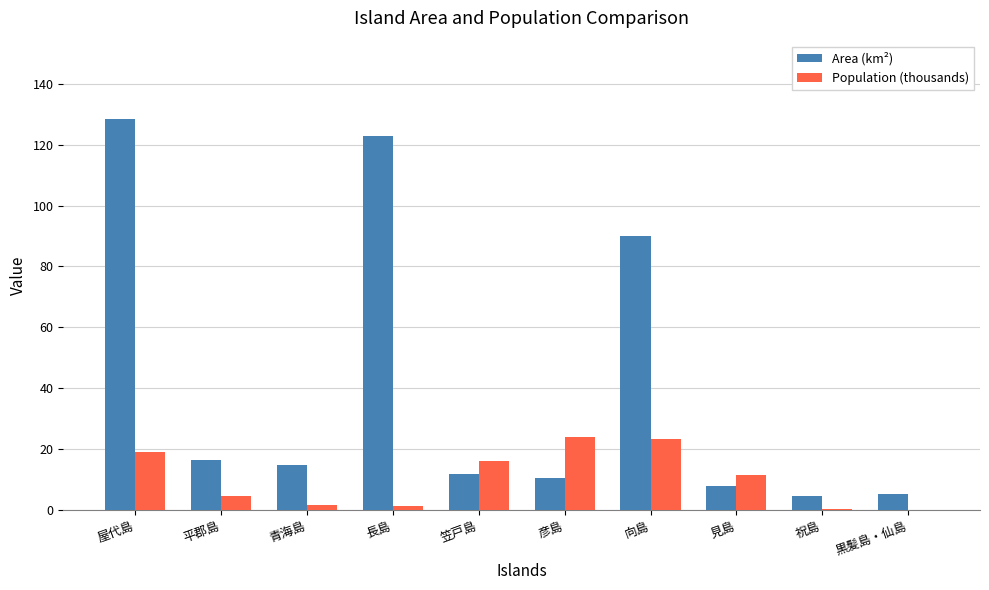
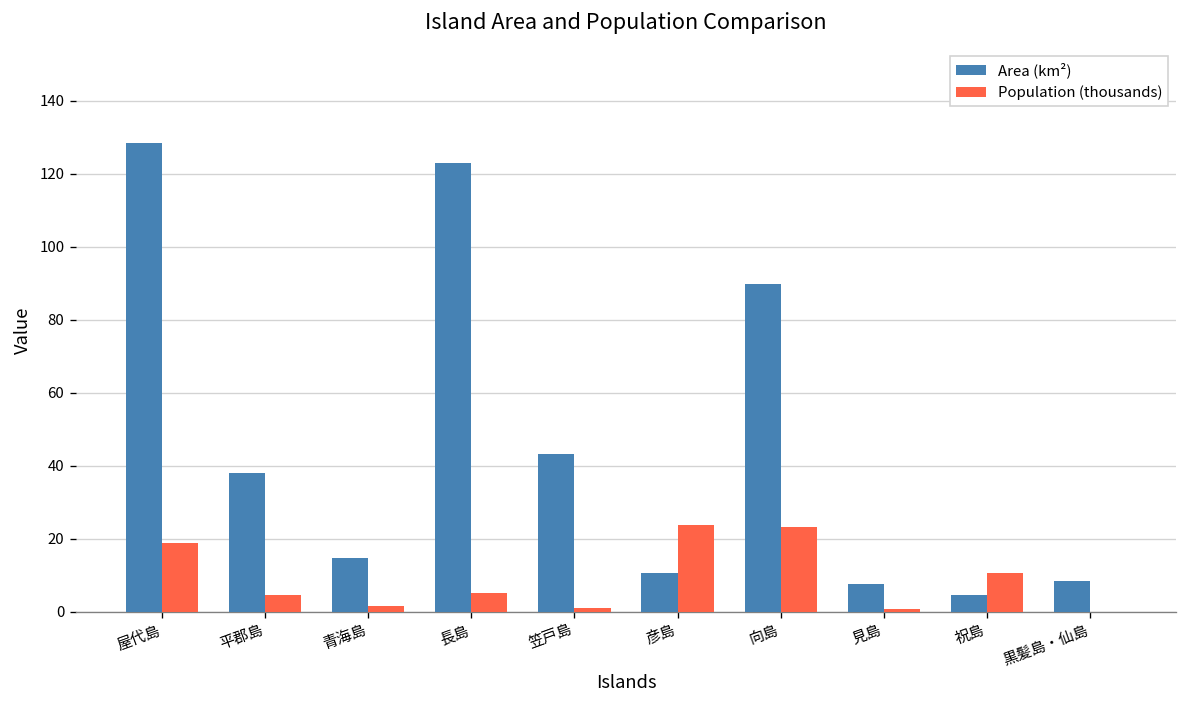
Area (km²), 平郡島: 17 -> 38
Population (thousands), 長島: 1 -> 5
Area (km²), 笠戸島: 12 -> 43
Population (thousands), 笠戸島: 16 -> 1
Population (thousands), 見島: 11 -> 1
Population (thousands), 祝島: 0 -> 11
Area (km²), 黒髪島・仙島: 5 -> 9
